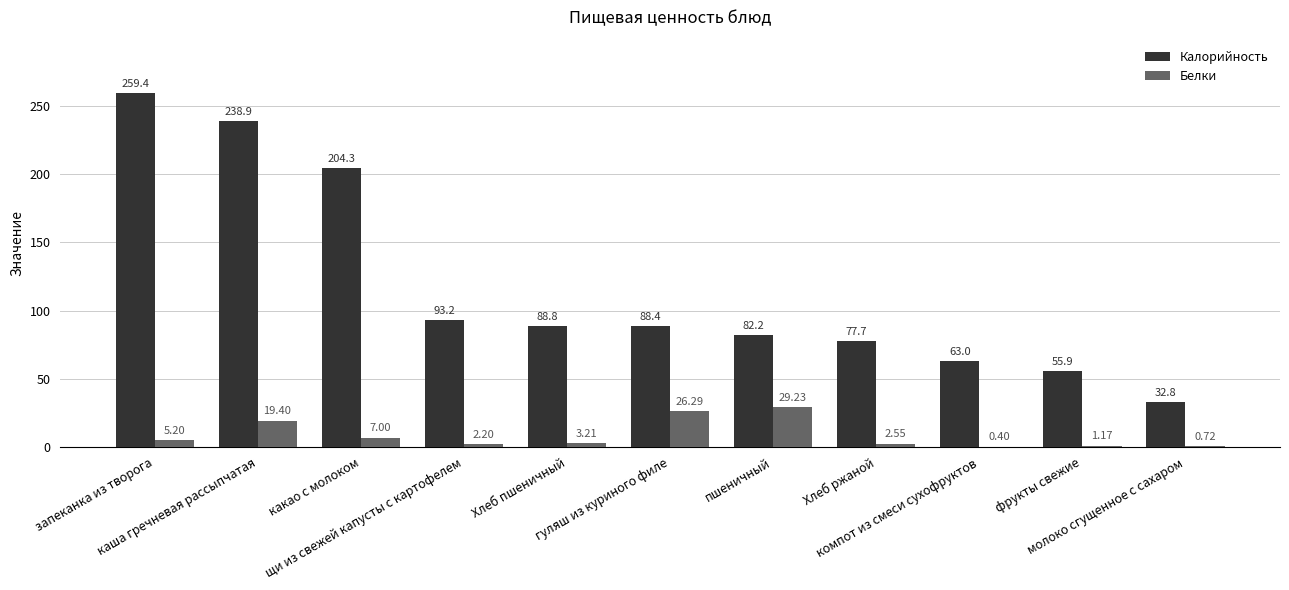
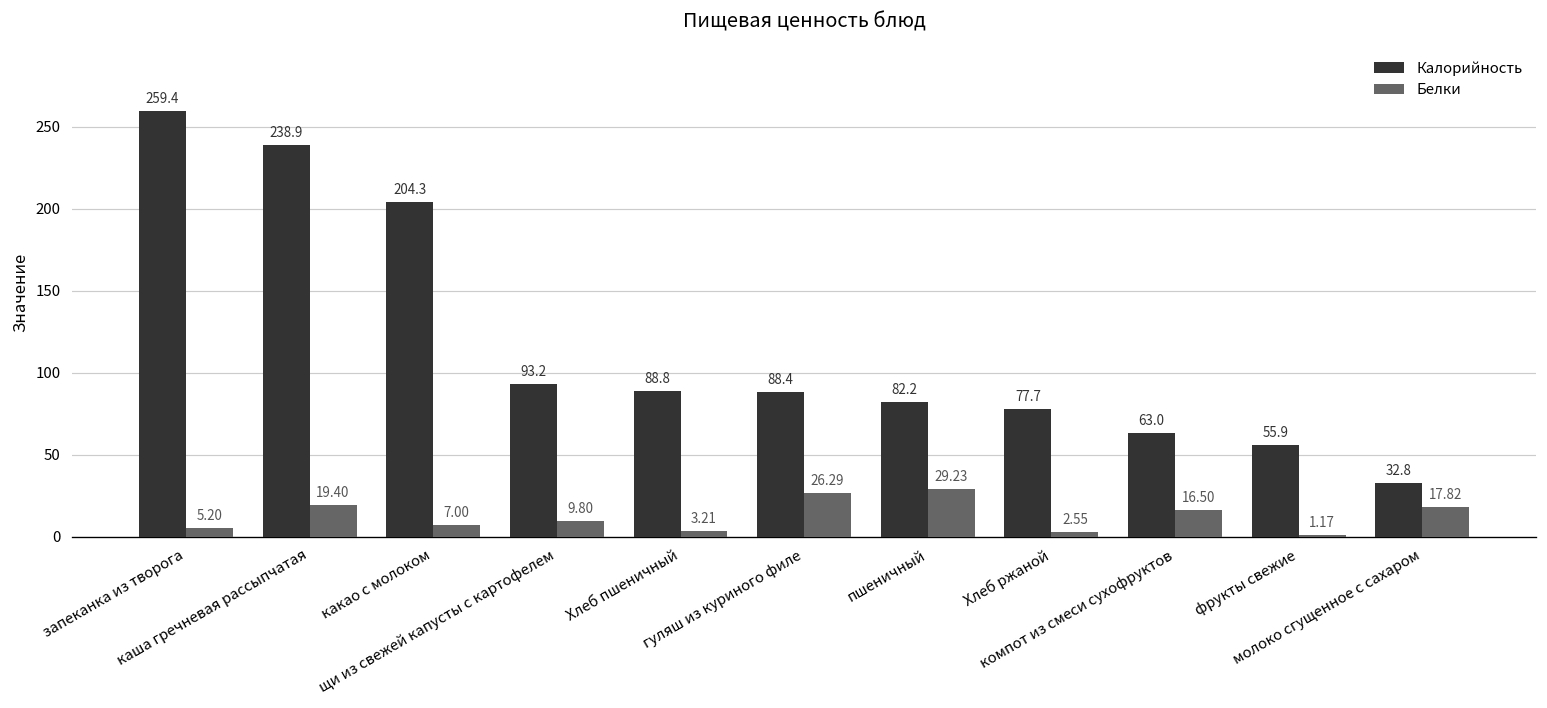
Белки, щи из свежей капусты с картофелем: 2.20 -> 9.80
Белки, компот из смеси сухофруктов: 0.40 -> 16.50
Белки, молоко сгущенное с сахаром: 0.72 -> 17.82
